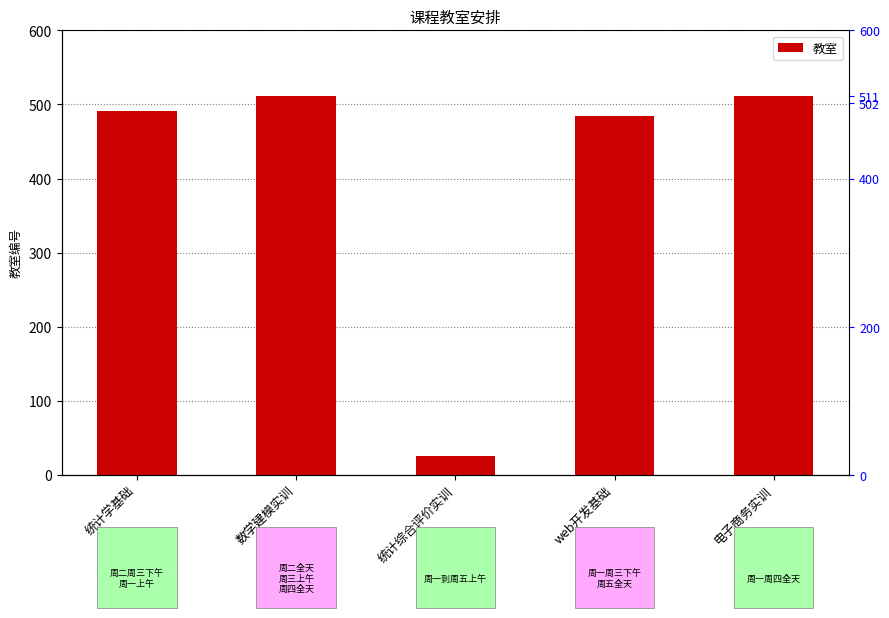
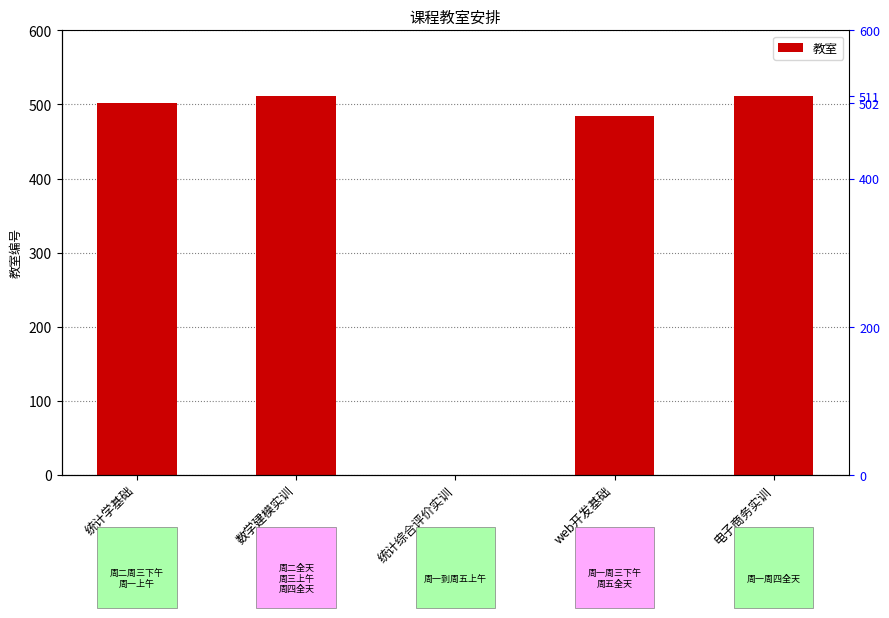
统计学基础: 490 -> 500
统计综合评价实训: 30 -> 0
